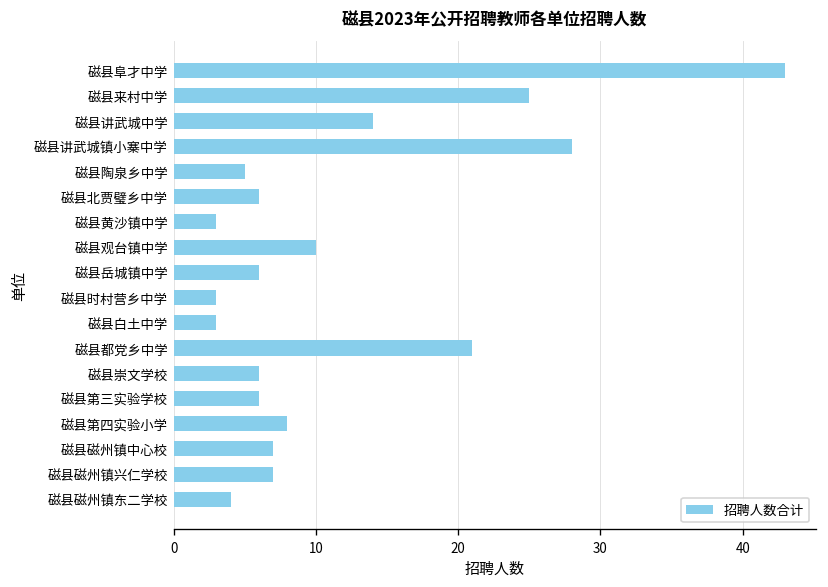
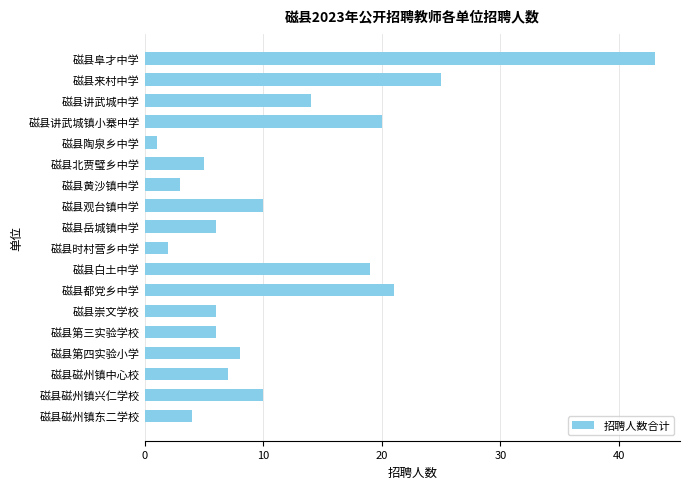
磁县讲武城镇小寨中学: 28 -> 20
磁县陶泉乡中学: 5 -> 1
磁县北贾璧乡中学: 6 -> 5
磁县时村营乡中学: 3 -> 2
磁县白土中学: 3 -> 19
磁县磁州镇兴仁学校: 7 -> 10
